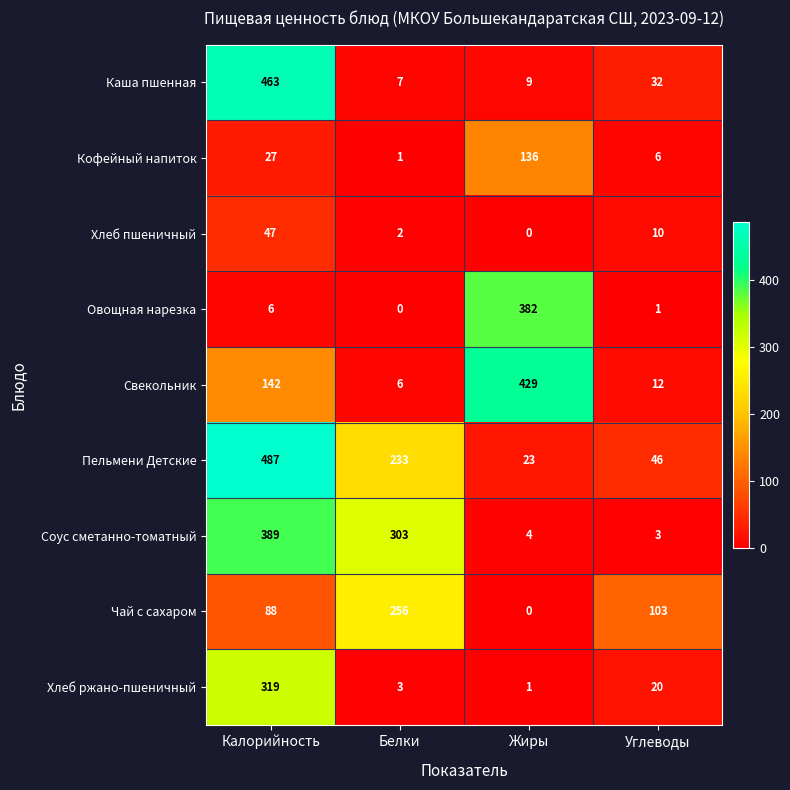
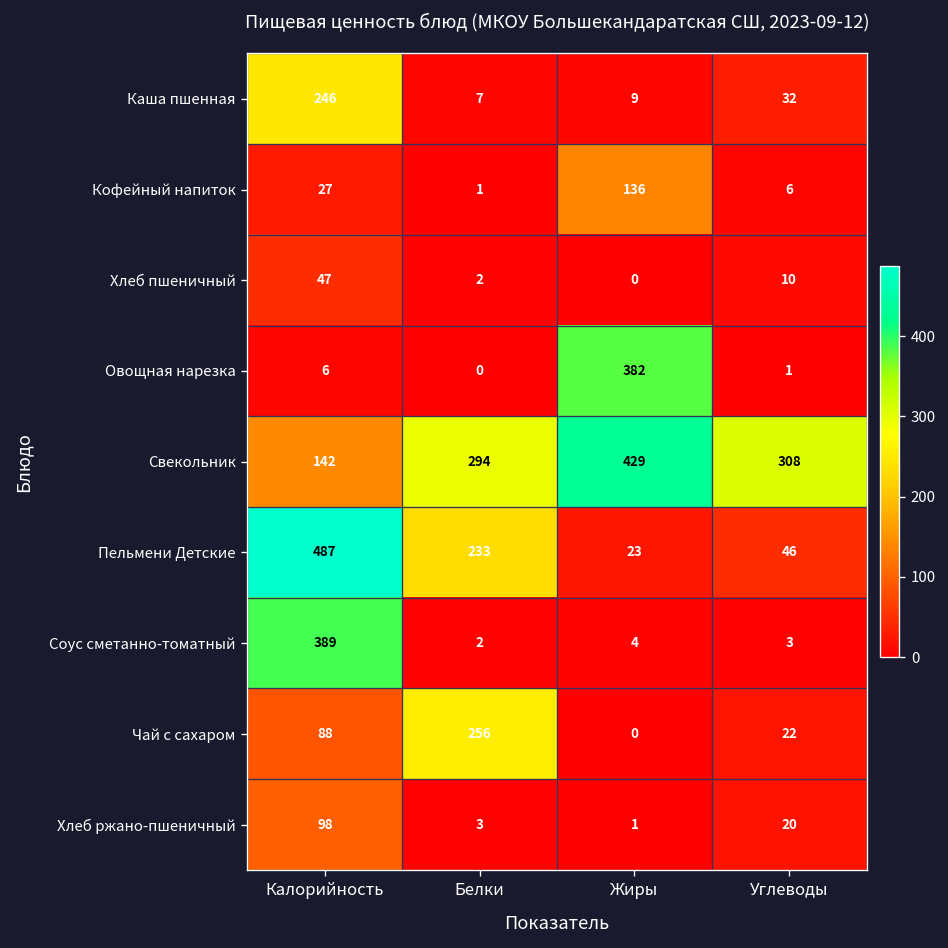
Каша пшенная, Калорийность: 463 -> 246
Свекольник, Белки: 6 -> 294
Свекольник, Углеводы: 12 -> 308
Соус сметанно-томатный, Белки: 303 -> 2
Чай с сахаром, Углеводы: 103 -> 22
Хлеб ржано-пшеничный, Калорийность: 319 -> 98
